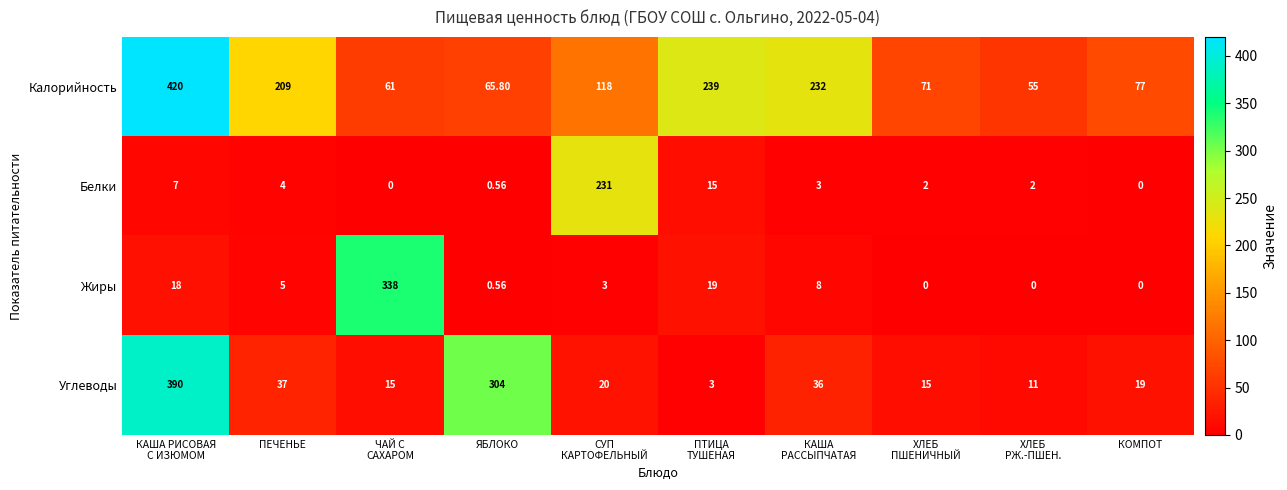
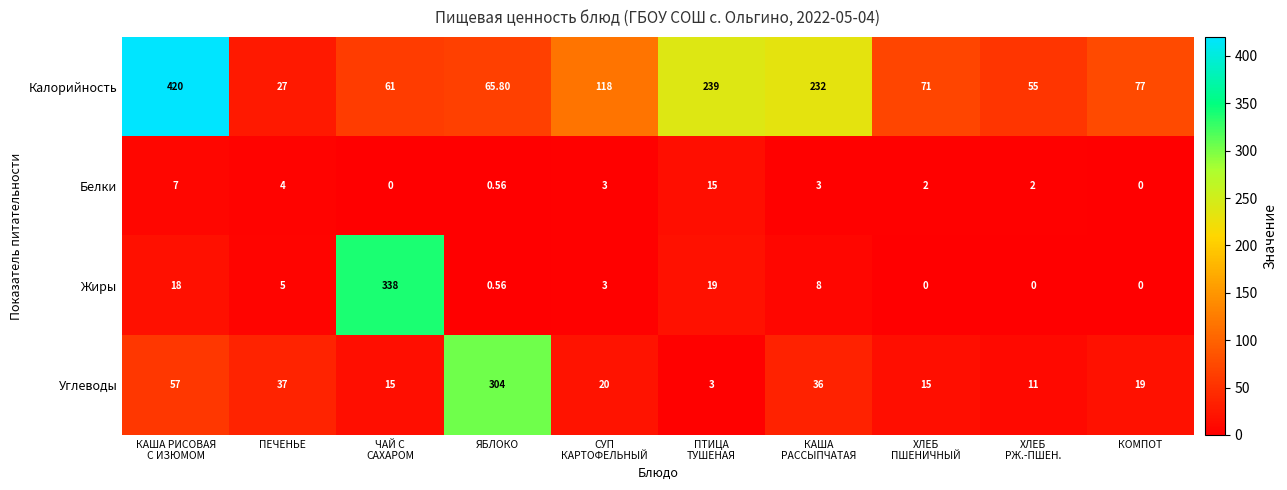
Калорийность, ПЕЧЕНЬЕ: 209 -> 27
Белки, СУП КАРТОФЕЛЬНЫЙ: 231 -> 3
Углеводы, КАША РИСОВАЯ С ИЗЮМОМ: 390 -> 57
